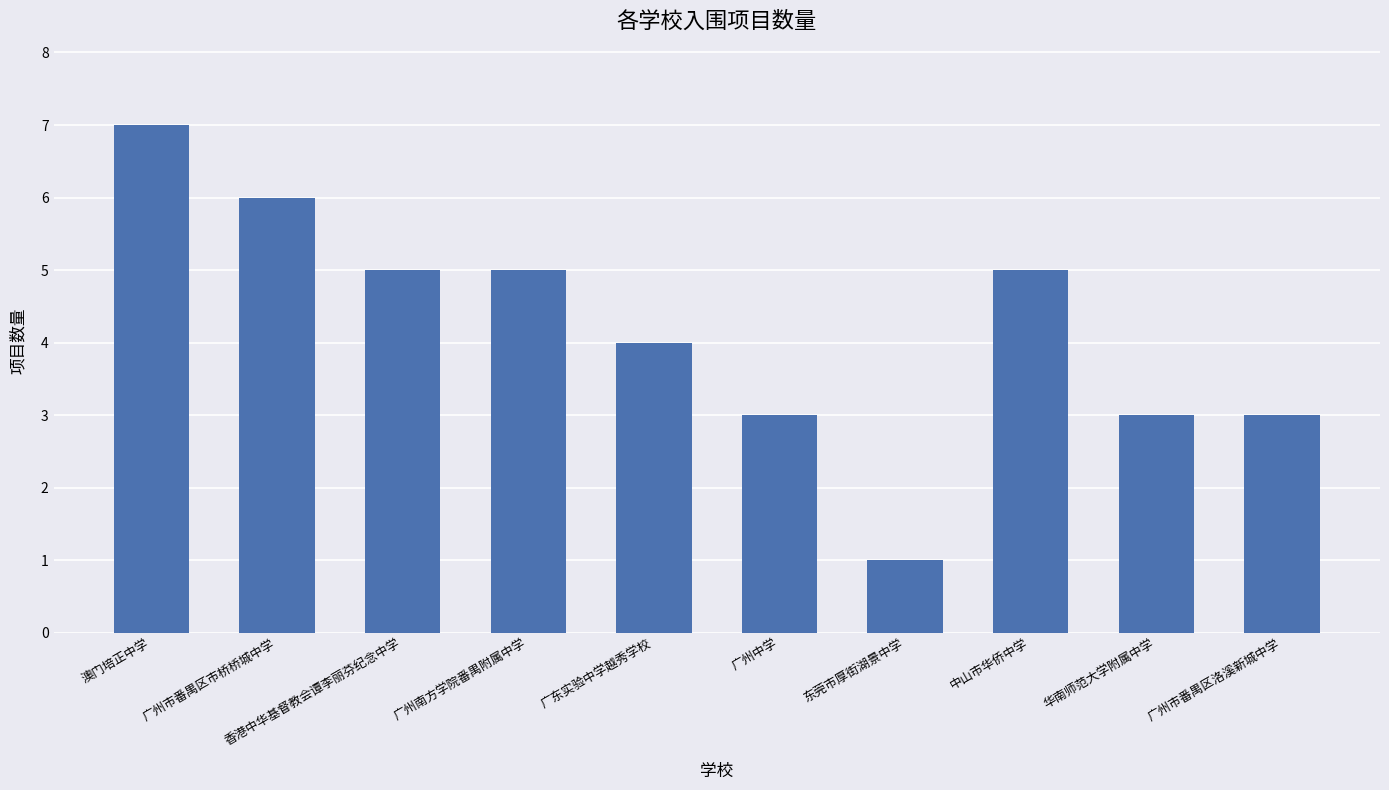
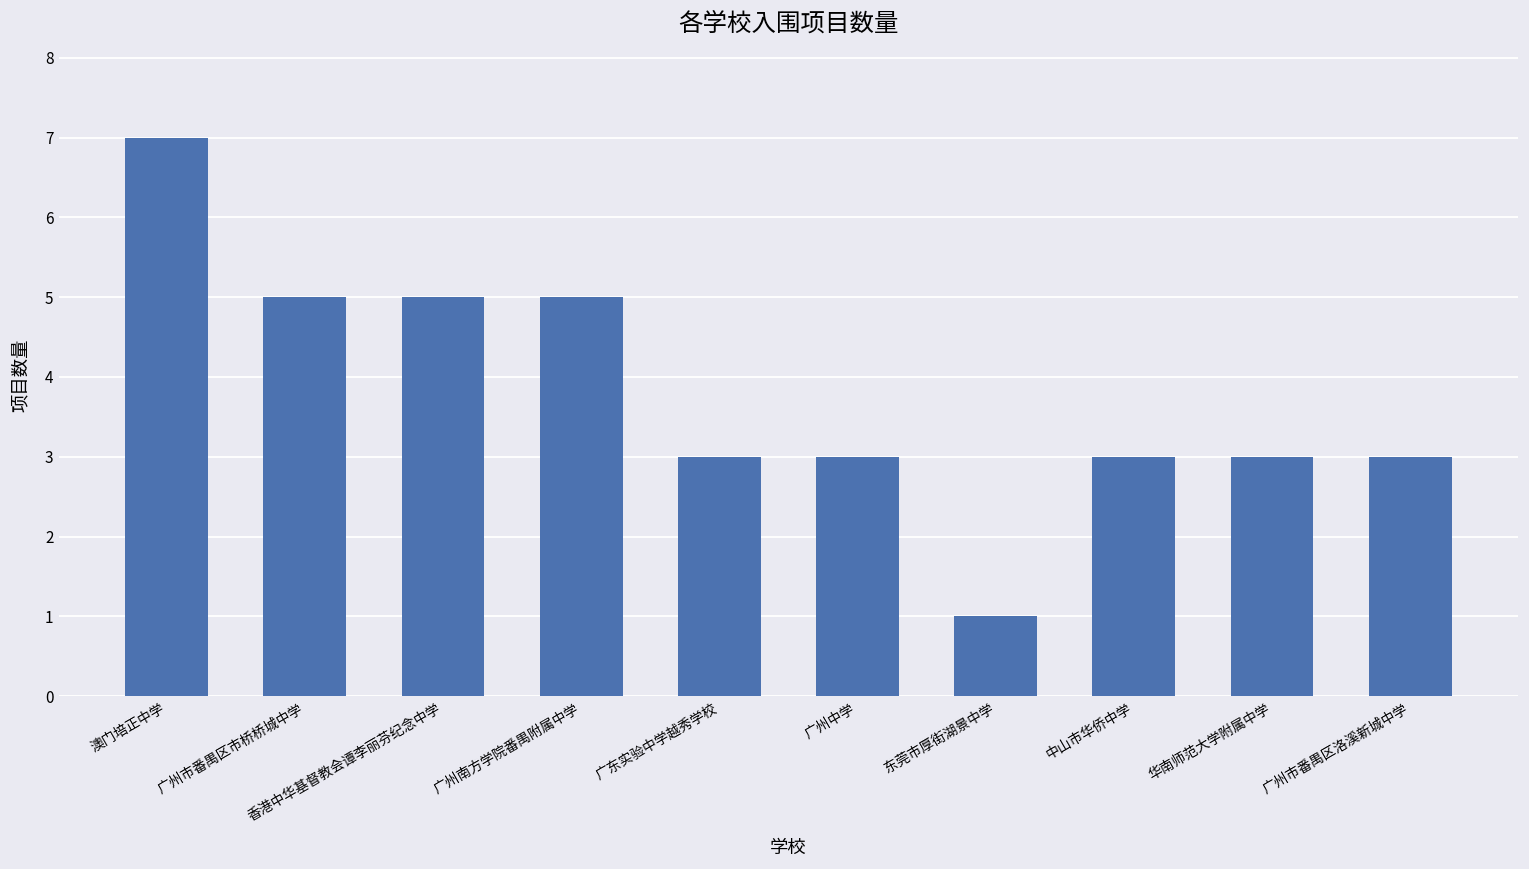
广州市番禺区市桥桥城中学: 6 -> 5
广东实验中学越秀学校: 4 -> 3
中山市华侨中学: 5 -> 3
